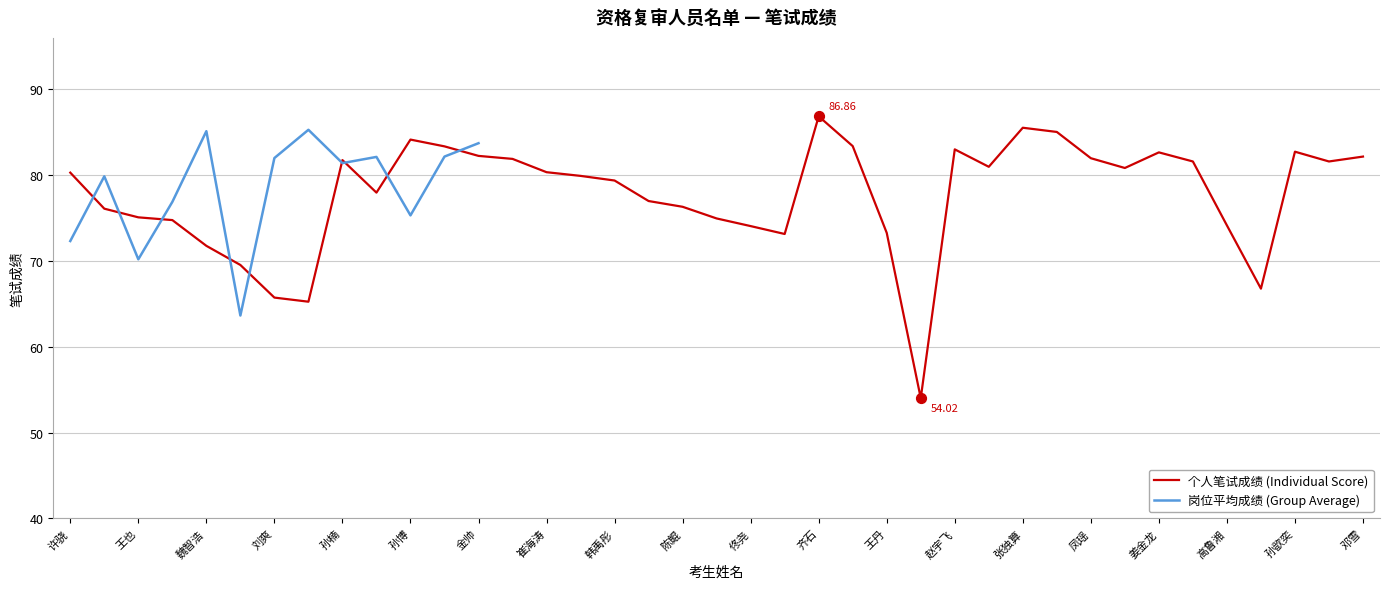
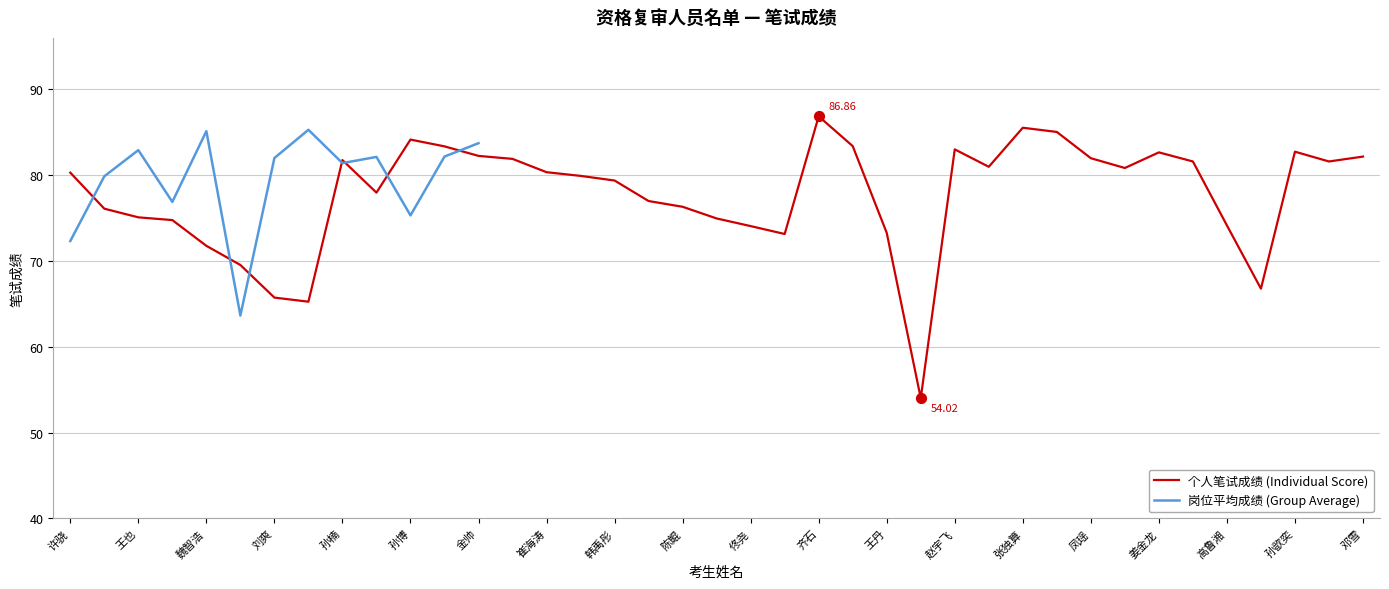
岗位平均成绩 (Group Average), 王也: 70 -> 83
